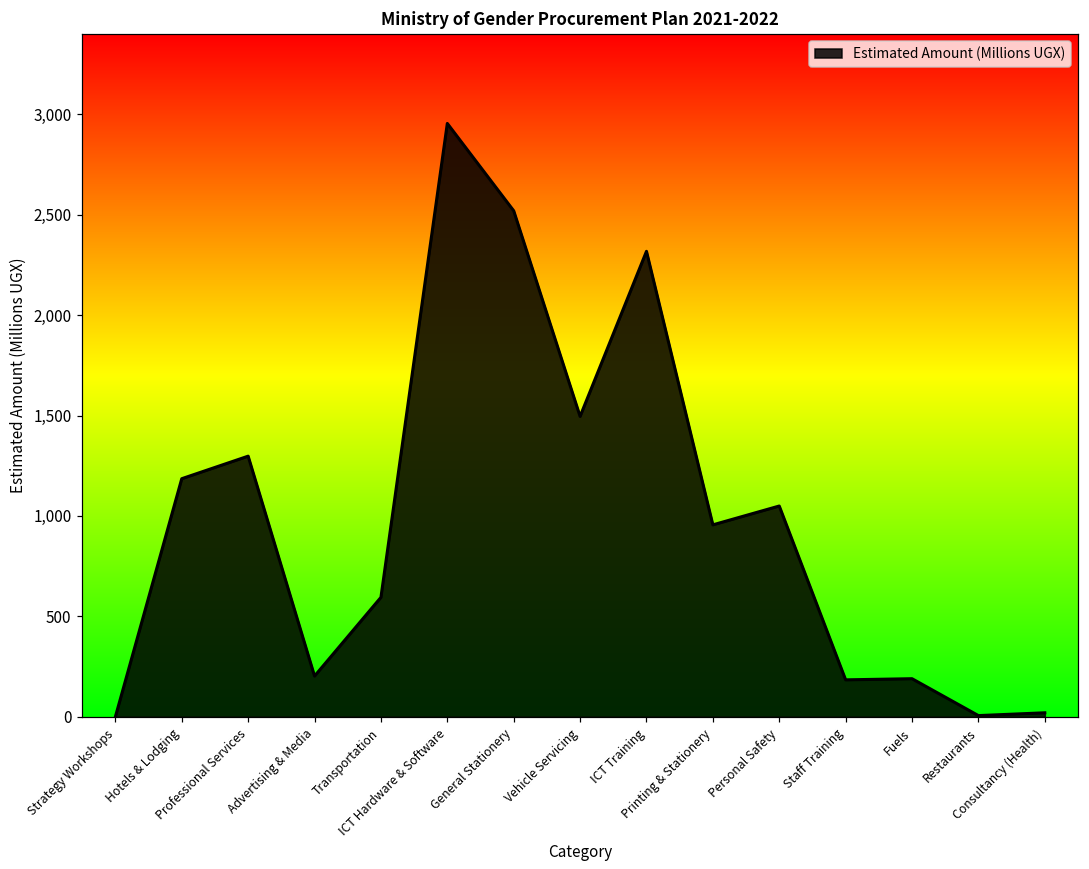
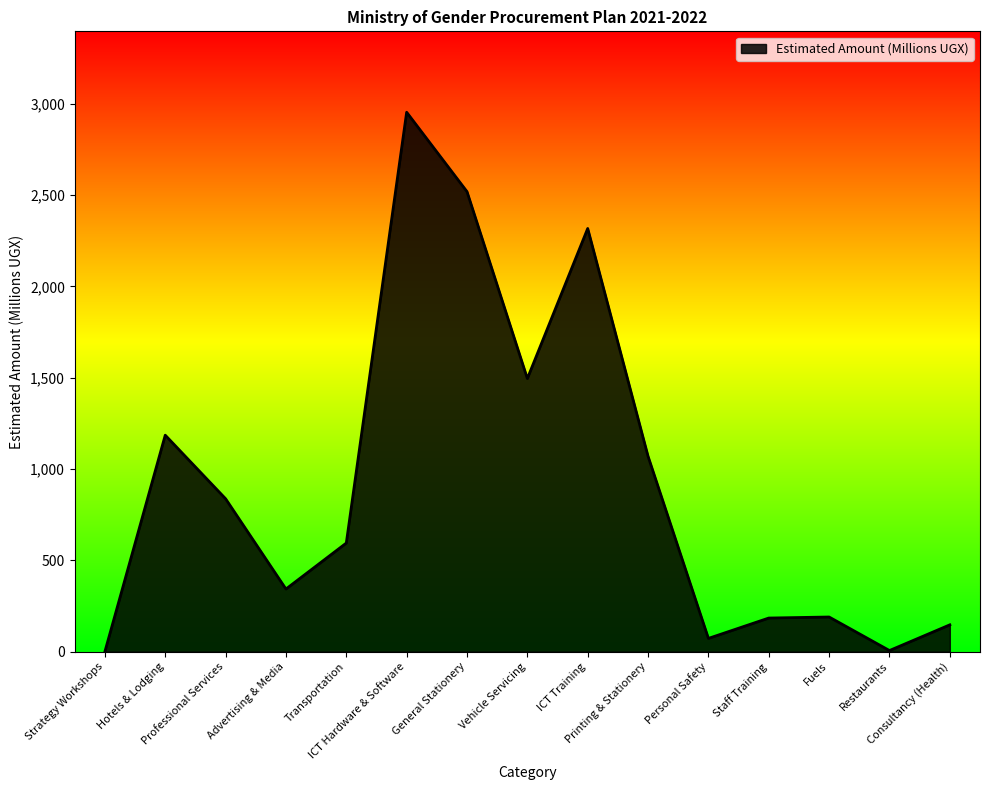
Professional Services: 1,300 -> 840
Advertising & Media: 200 -> 340
Printing & Stationery: 960 -> 1,070
Personal Safety: 1,050 -> 70
Consultancy (Health): 20 -> 150
